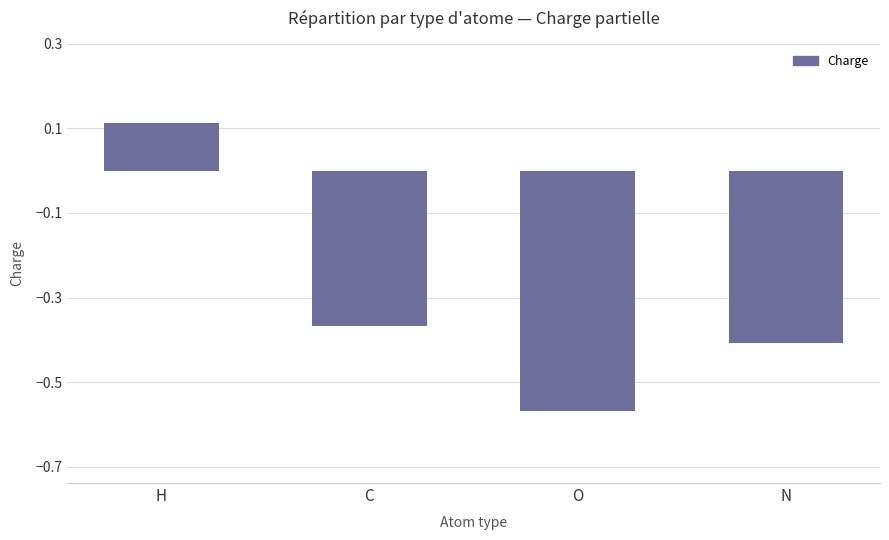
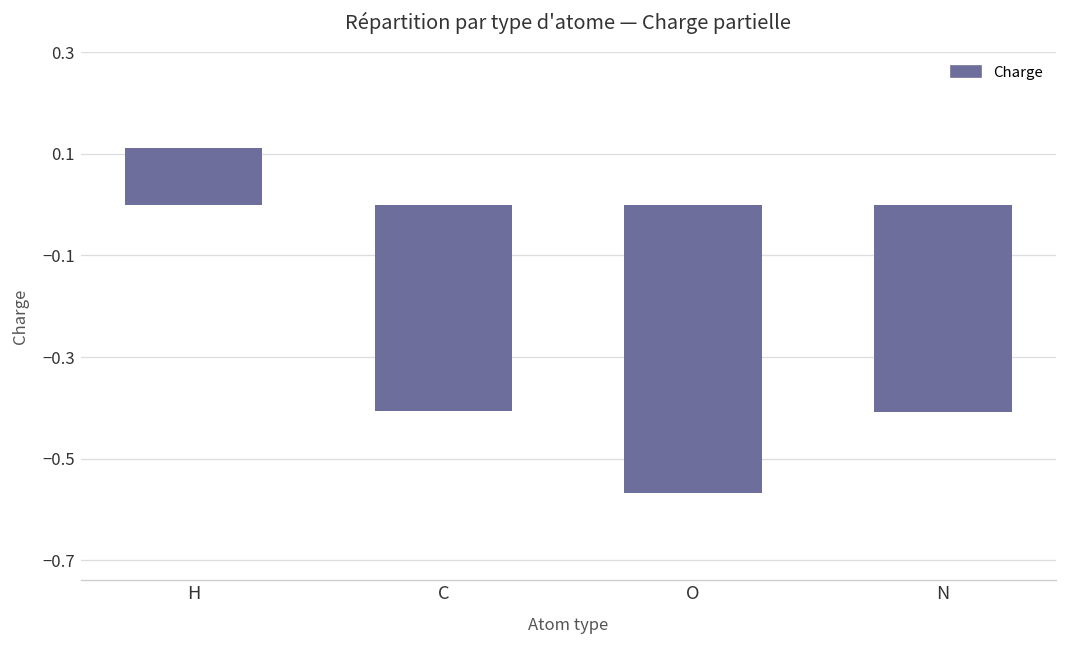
C: -0.37 -> -0.41
